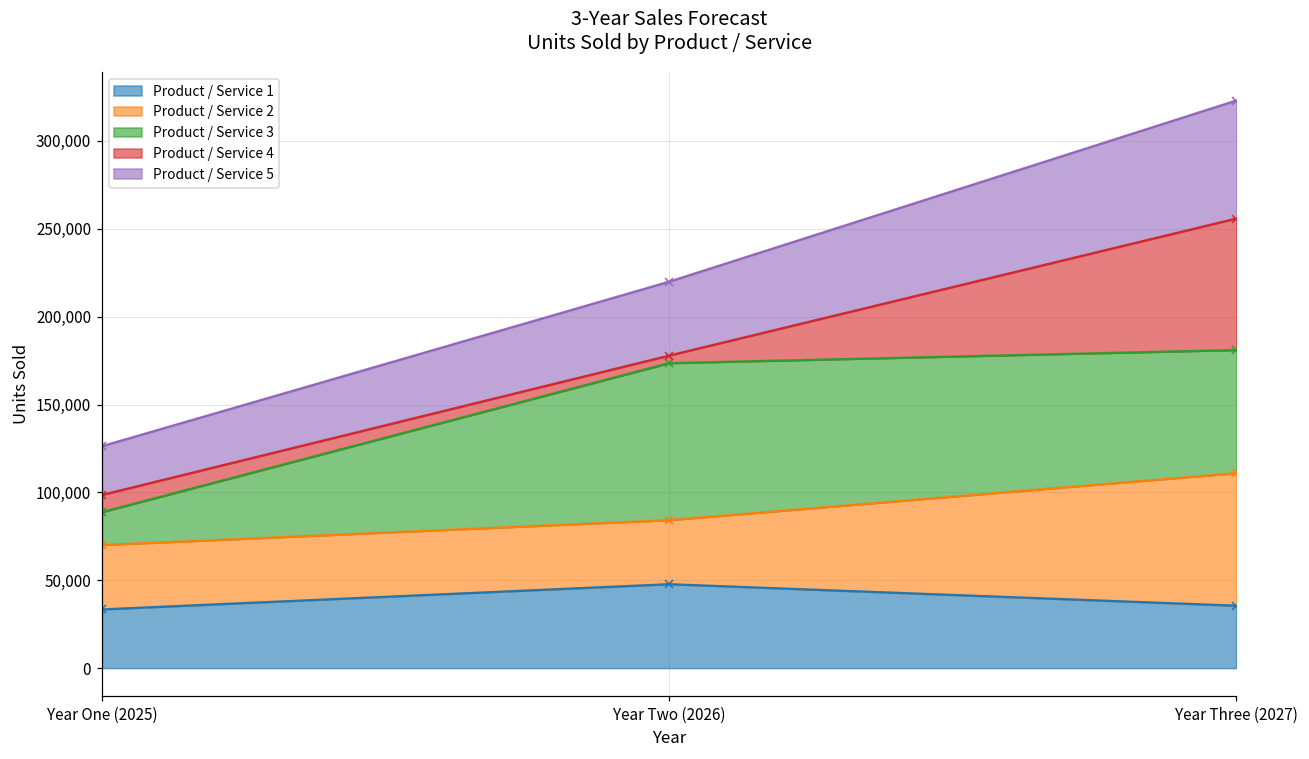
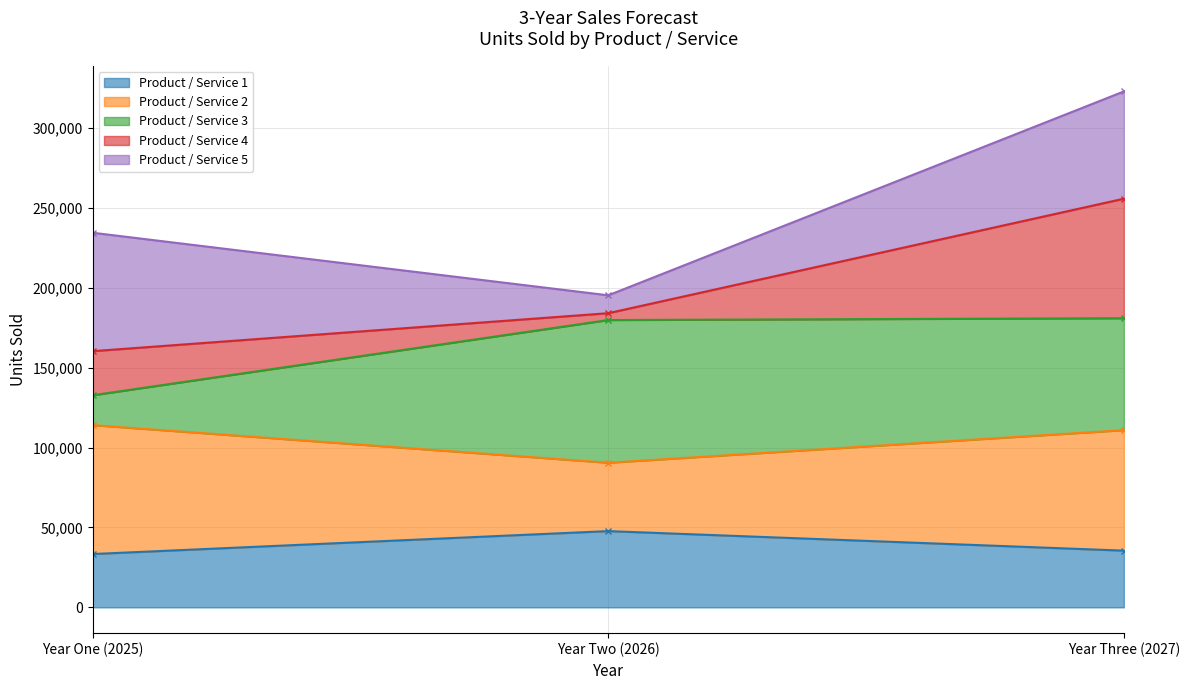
Product / Service 2, Year One (2025): 37,000 -> 81,000
Product / Service 4, Year One (2025): 10,000 -> 28,000
Product / Service 5, Year One (2025): 28,000 -> 74,000
Product / Service 2, Year Two (2026): 36,000 -> 43,000
Product / Service 5, Year Two (2026): 42,000 -> 11,000
